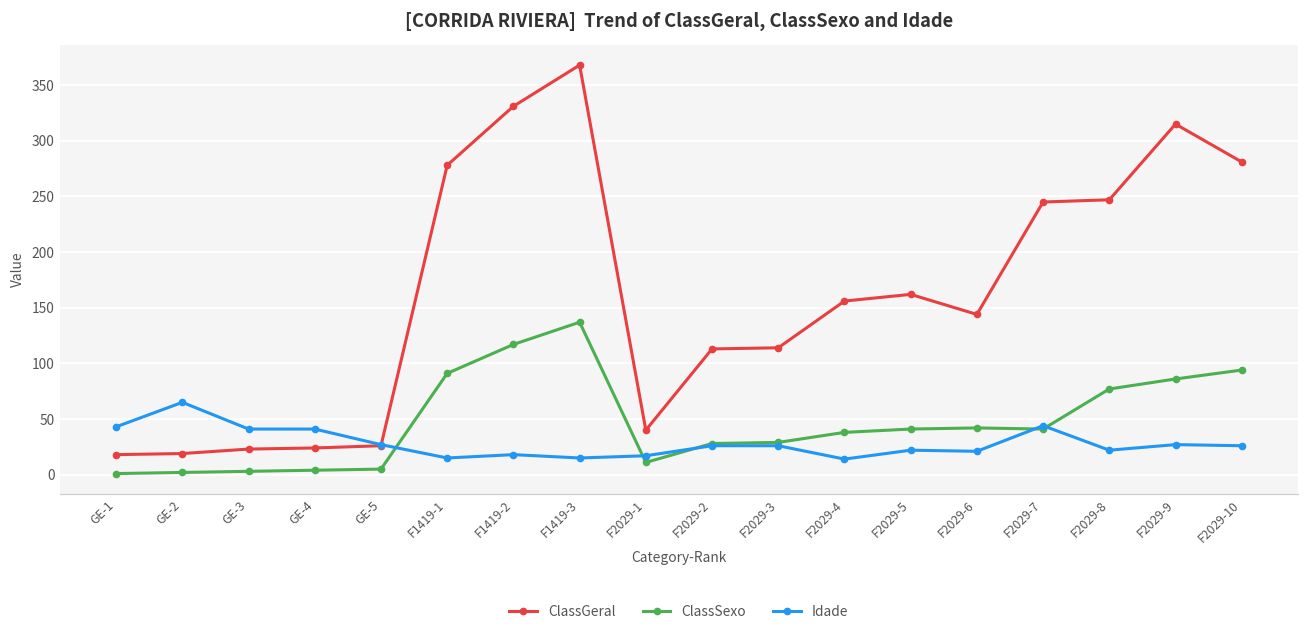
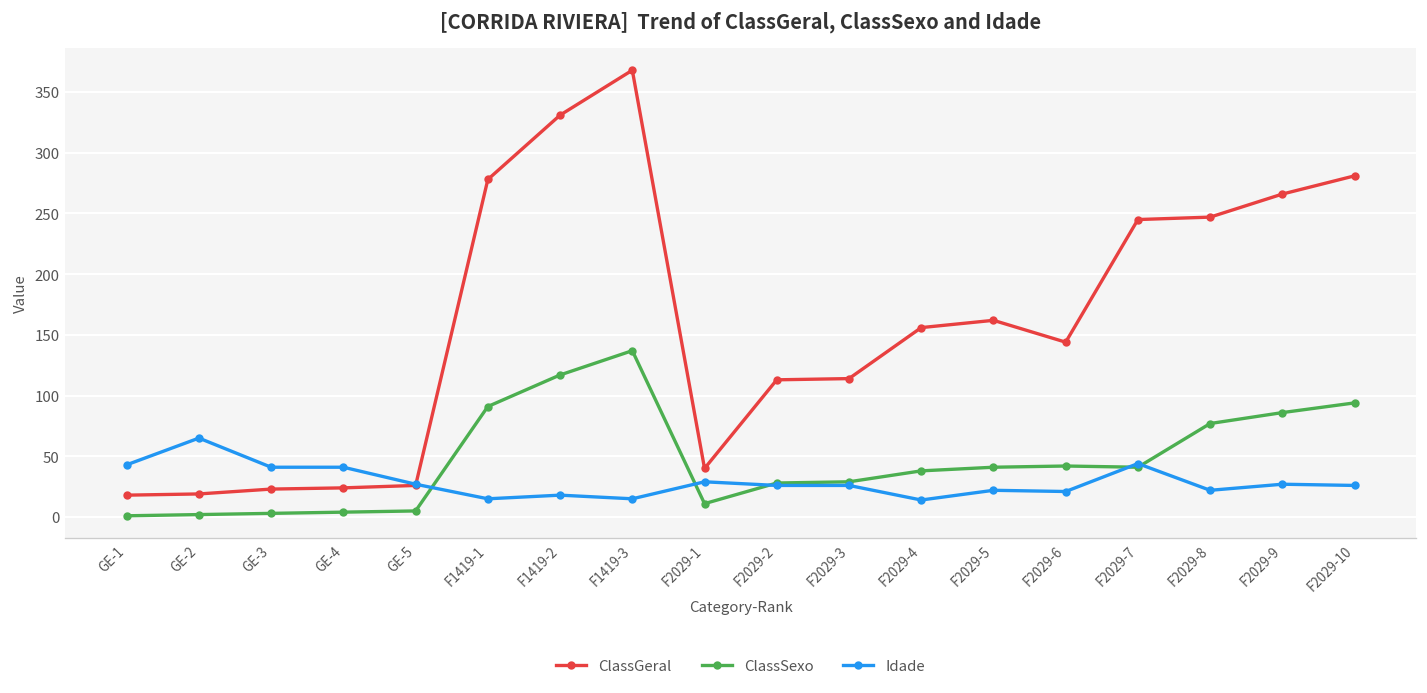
Idade, F2029-1: 17 -> 29
ClassGeral, F2029-9: 315 -> 266
